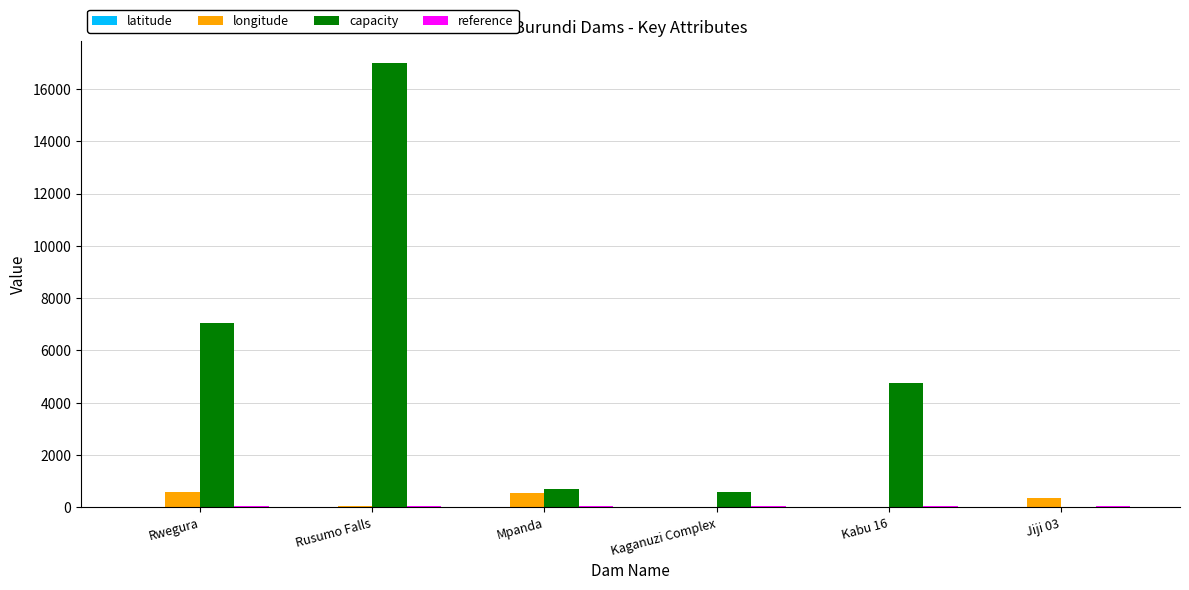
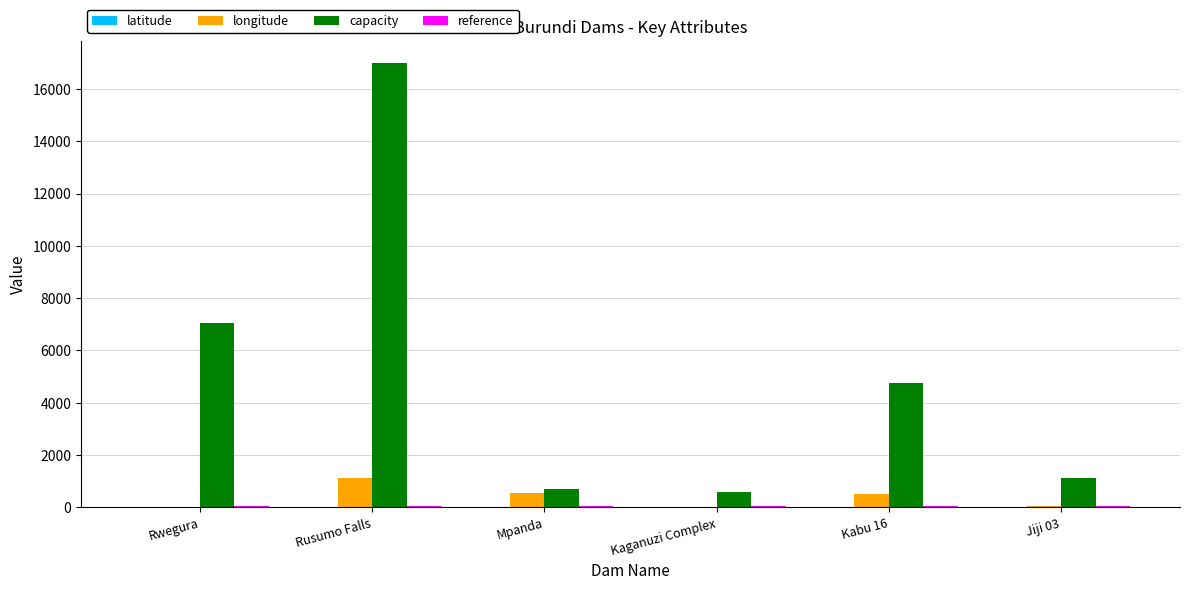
longitude, Rwegura: 600 -> 0
longitude, Rusumo Falls: 0 -> 1100
longitude, Kabu 16: 0 -> 500
longitude, Jiji 03: 400 -> 0
capacity, Jiji 03: 0 -> 1100
